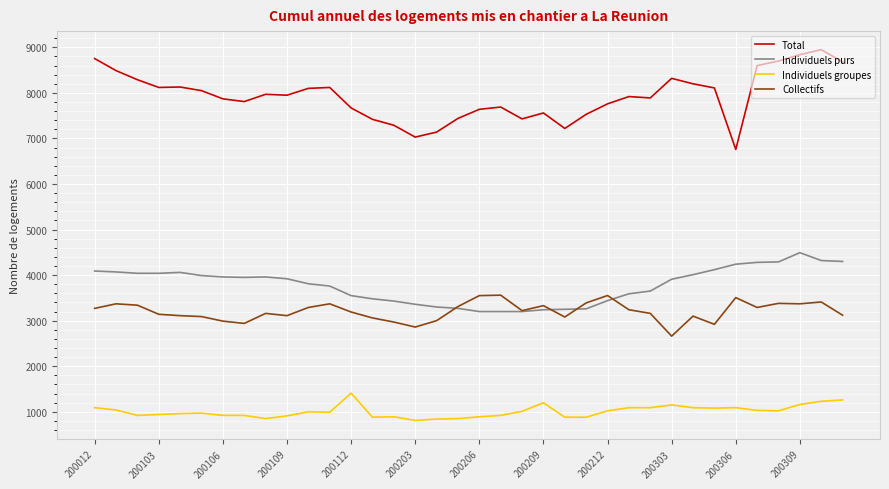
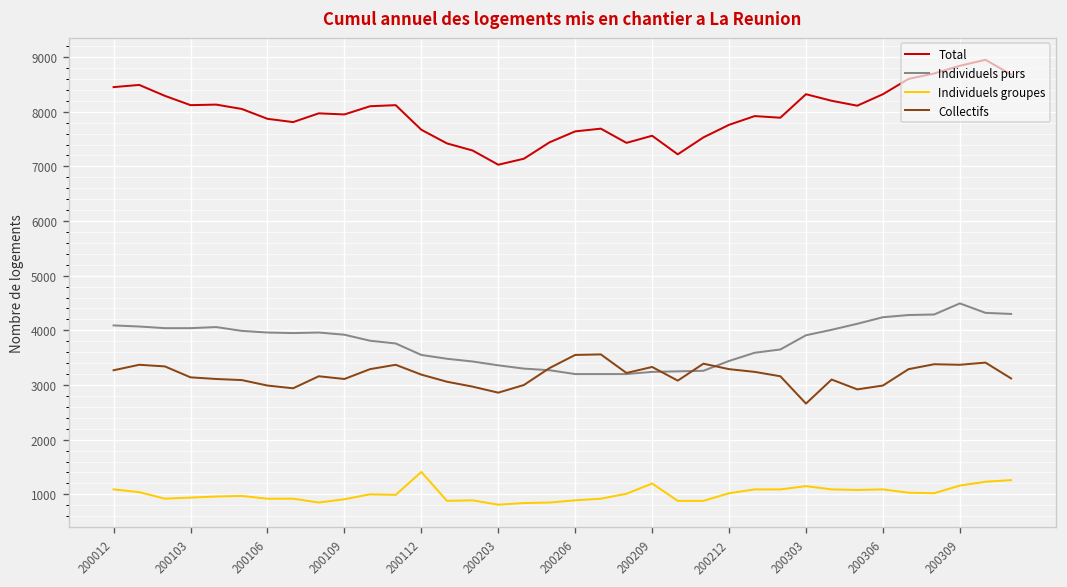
Total, 200012: 8800 -> 8500
Collectifs, 200212: 3600 -> 3300
Total, 200306: 6800 -> 8300
Collectifs, 200306: 3500 -> 3000
